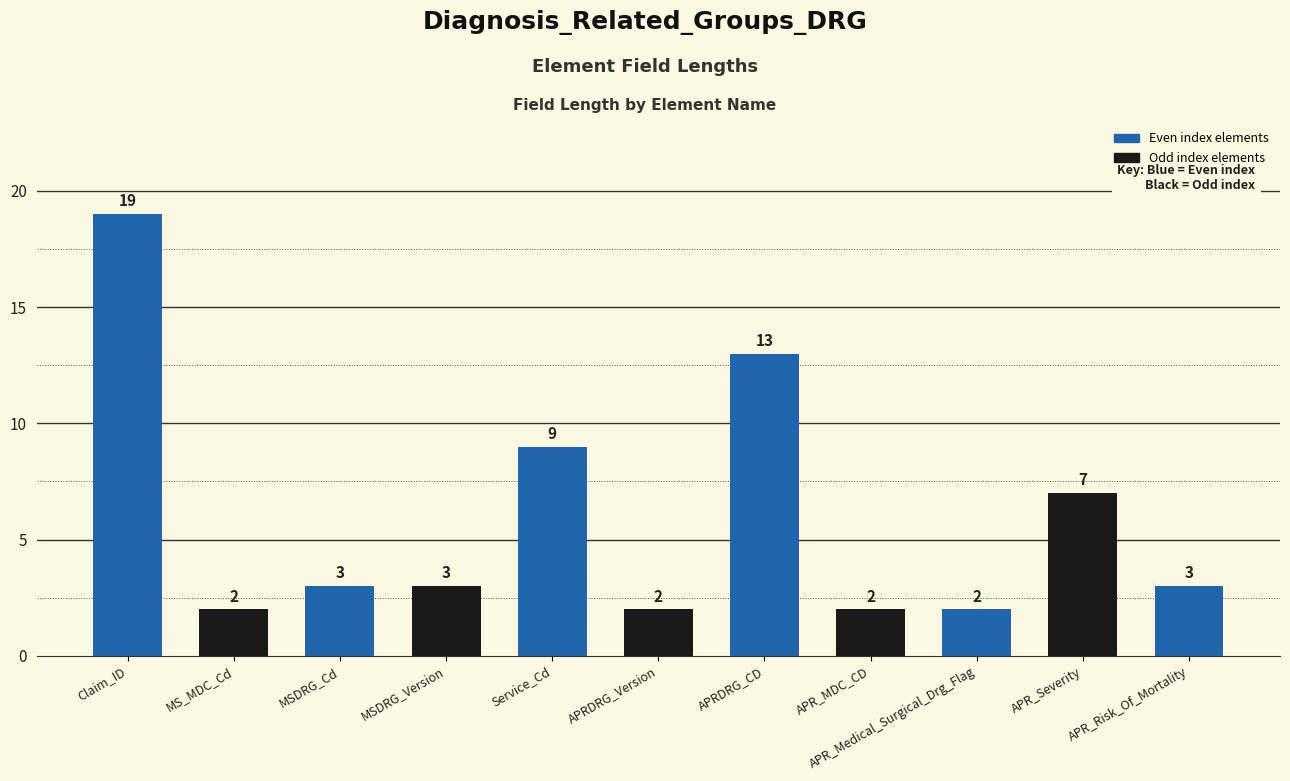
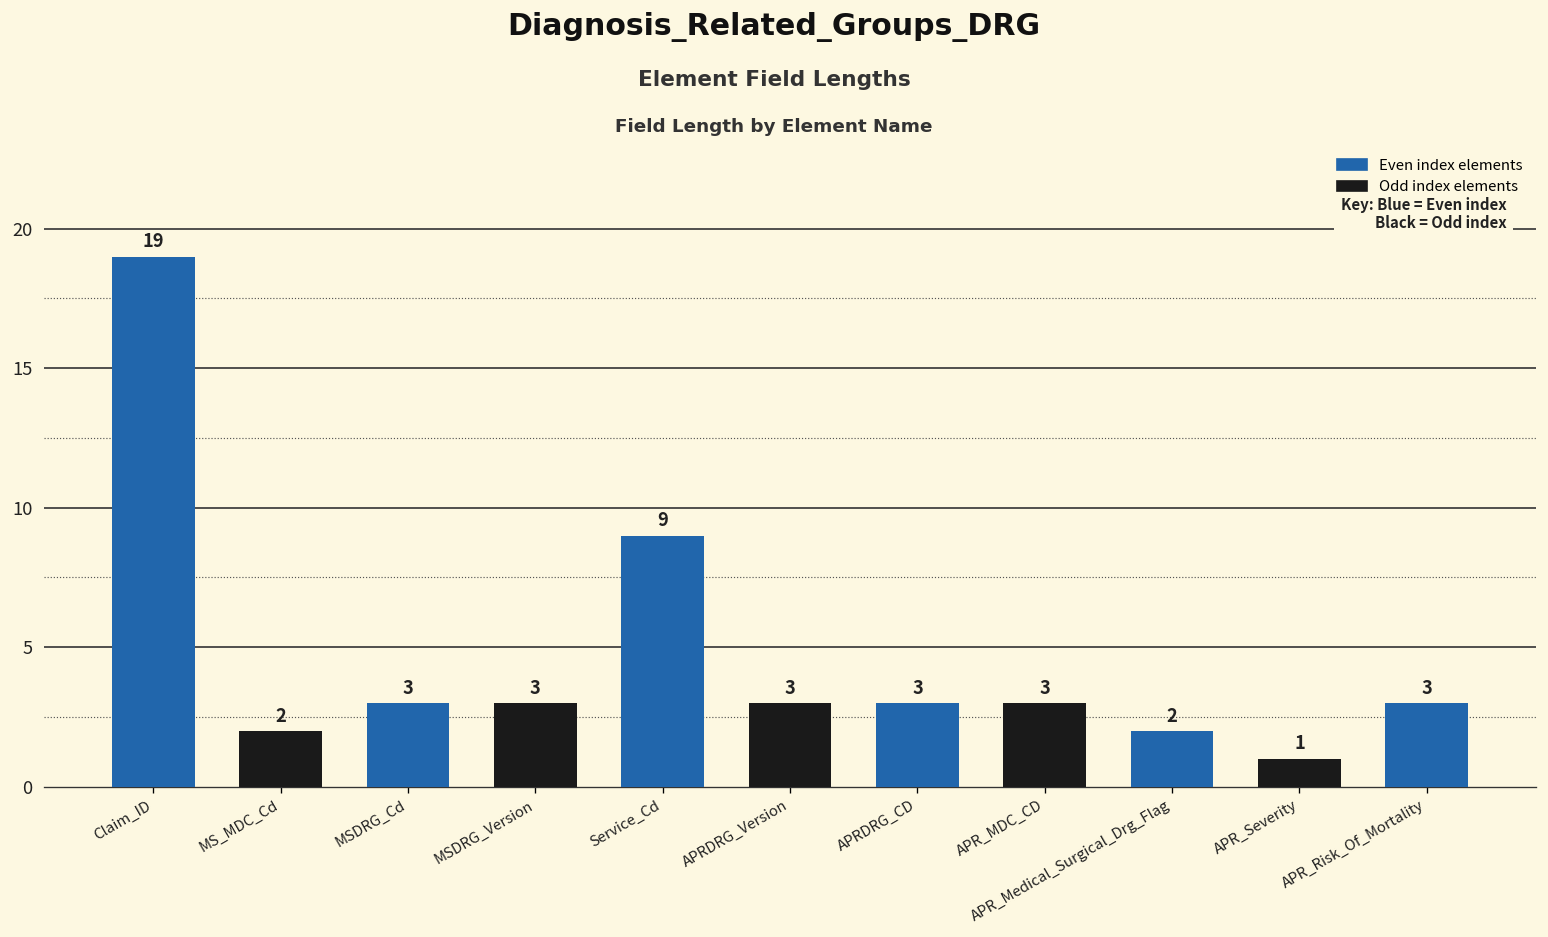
APRDRG_Version: 2 -> 3
APRDRG_CD: 13 -> 3
APR_MDC_CD: 2 -> 3
APR_Severity: 7 -> 1
